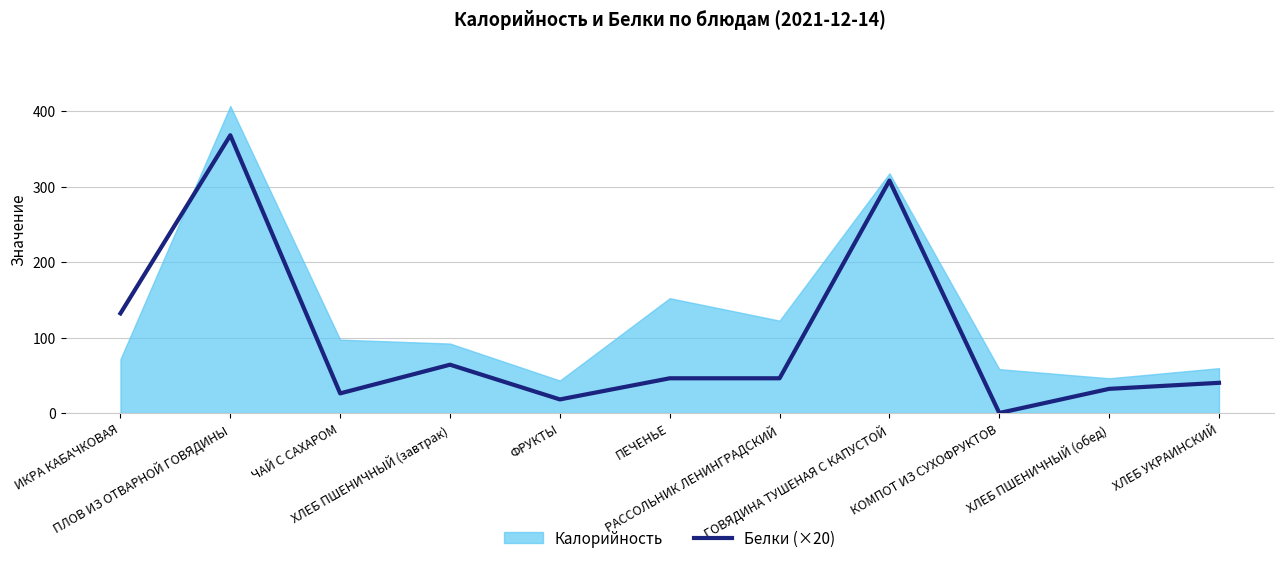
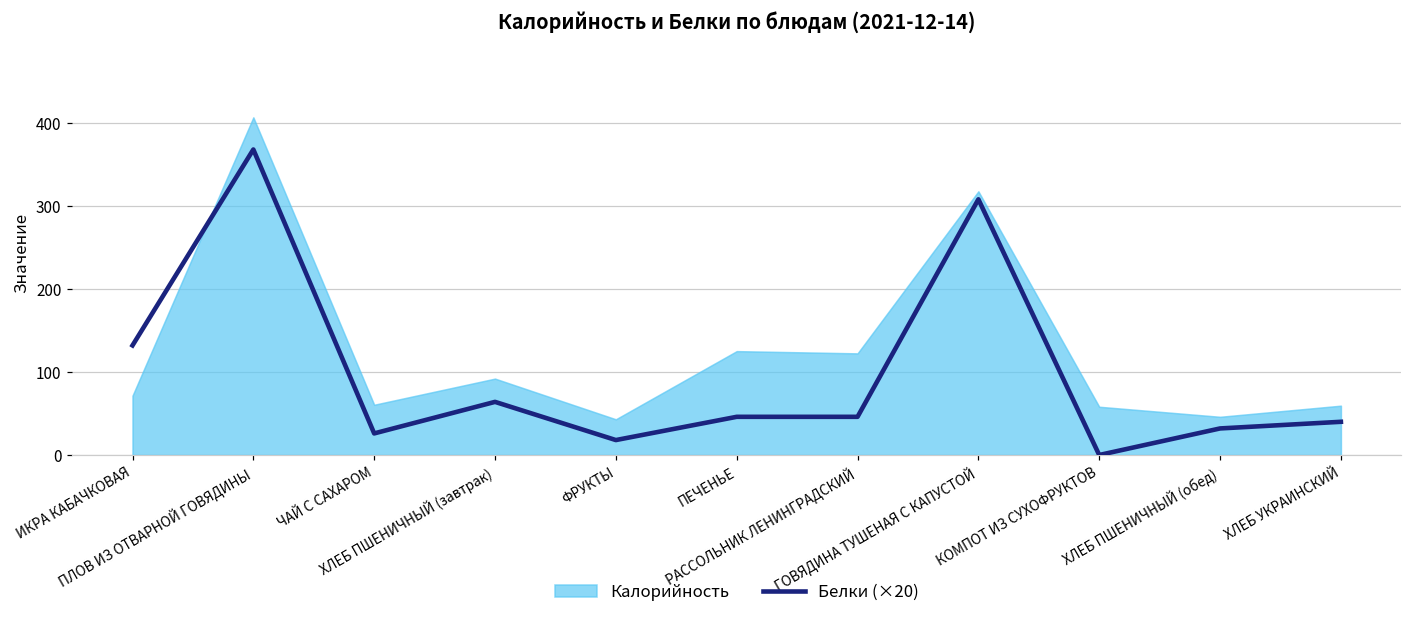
Калорийность, ЧАЙ С САХАРОМ: 100 -> 60
Калорийность, ПЕЧЕНЬЕ: 150 -> 130
